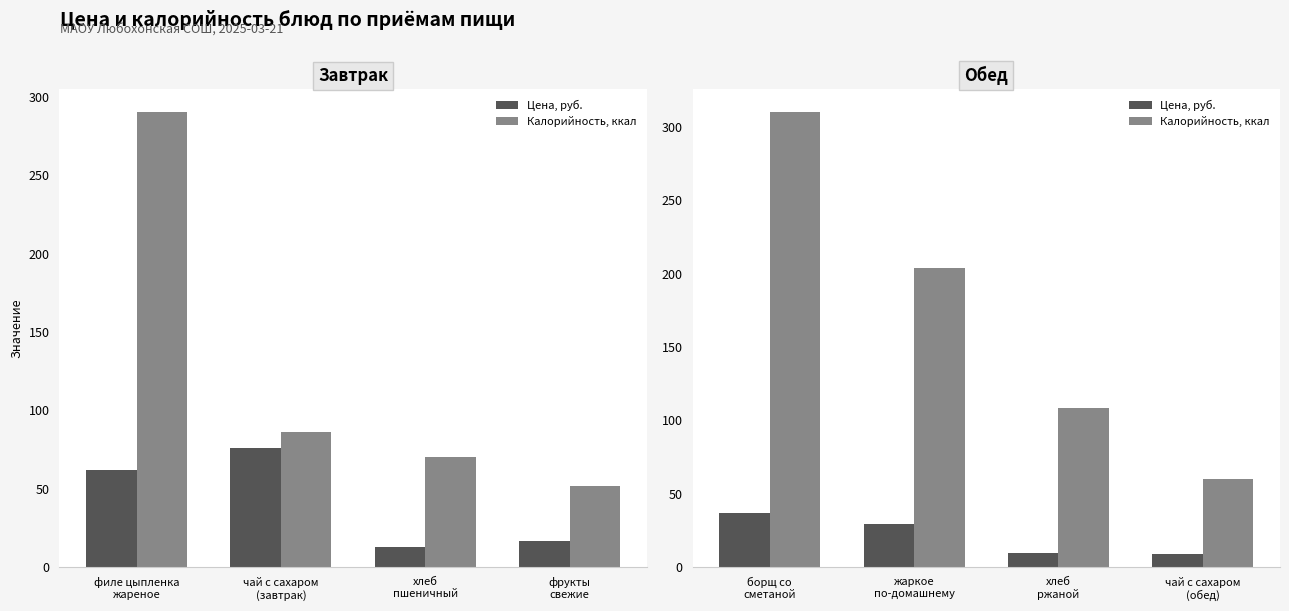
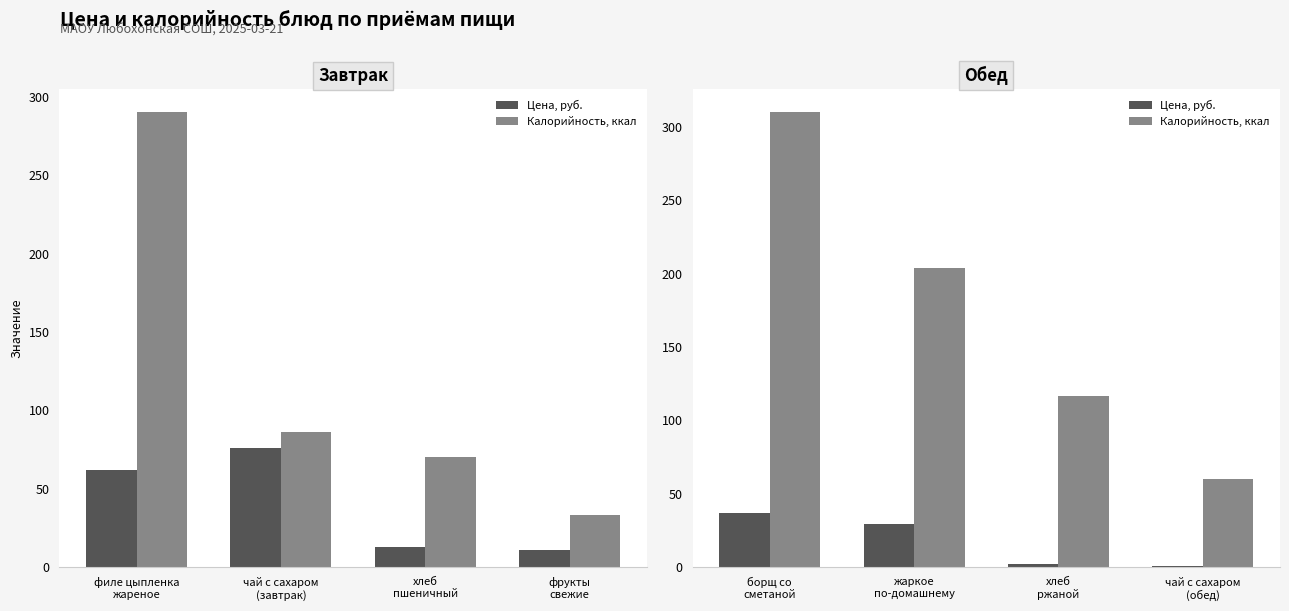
Завтрак, Цена, руб., фрукты свежие: 17 -> 11
Завтрак, Калорийность, ккал, фрукты свежие: 52 -> 33
Обед, Цена, руб., хлеб ржаной: 10 -> 2
Обед, Калорийность, ккал, хлеб ржаной: 108 -> 117
Обед, Цена, руб., чай с сахаром (обед): 9 -> 1
